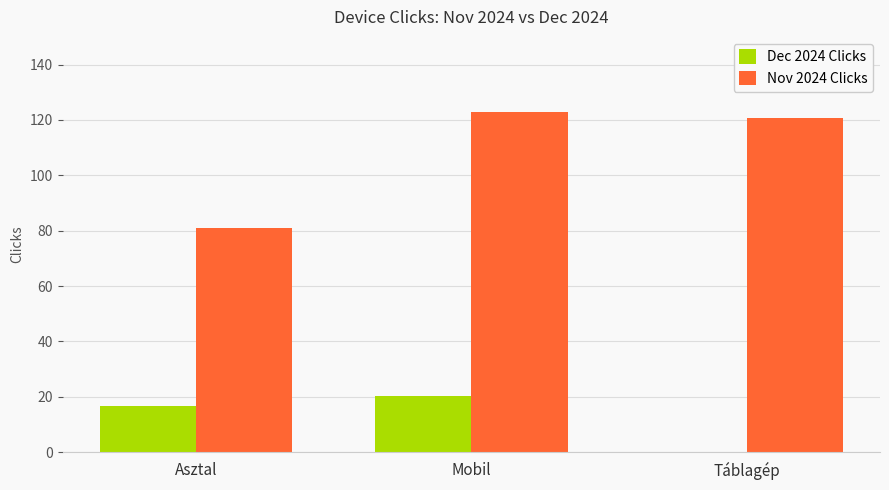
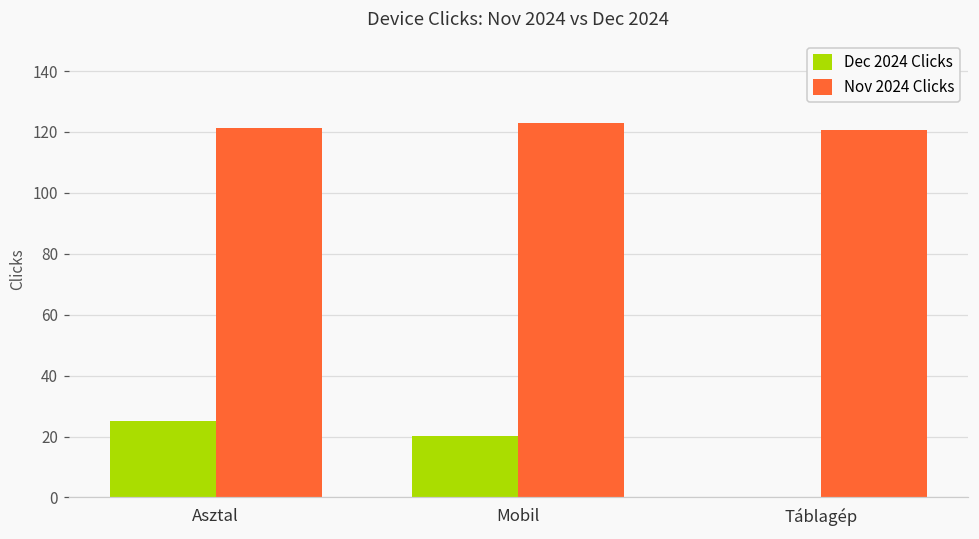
Dec 2024 Clicks, Asztal: 17 -> 25
Nov 2024 Clicks, Asztal: 81 -> 121
